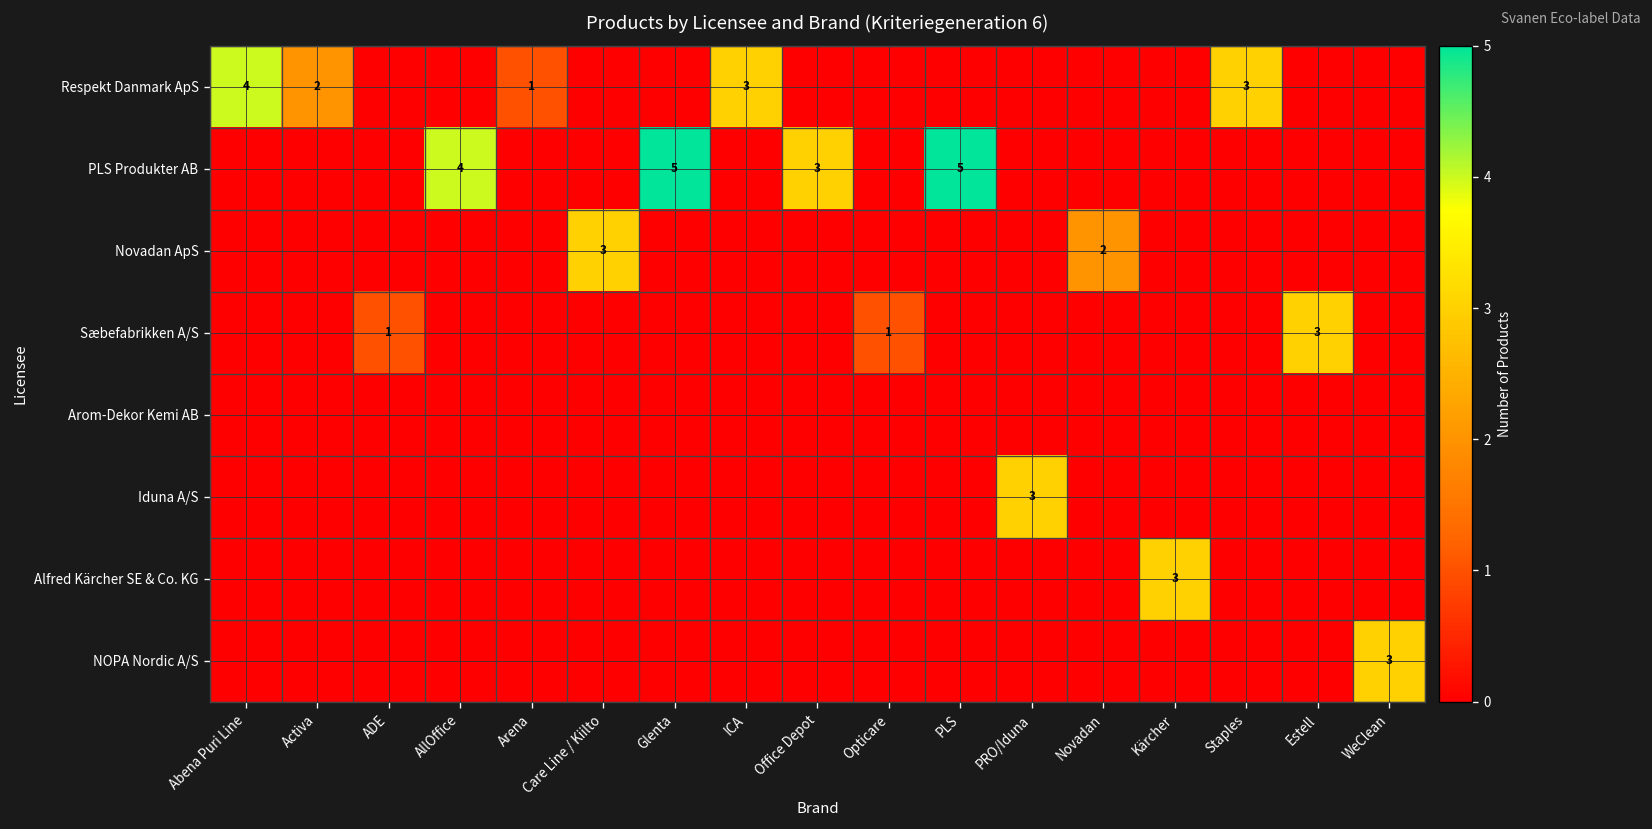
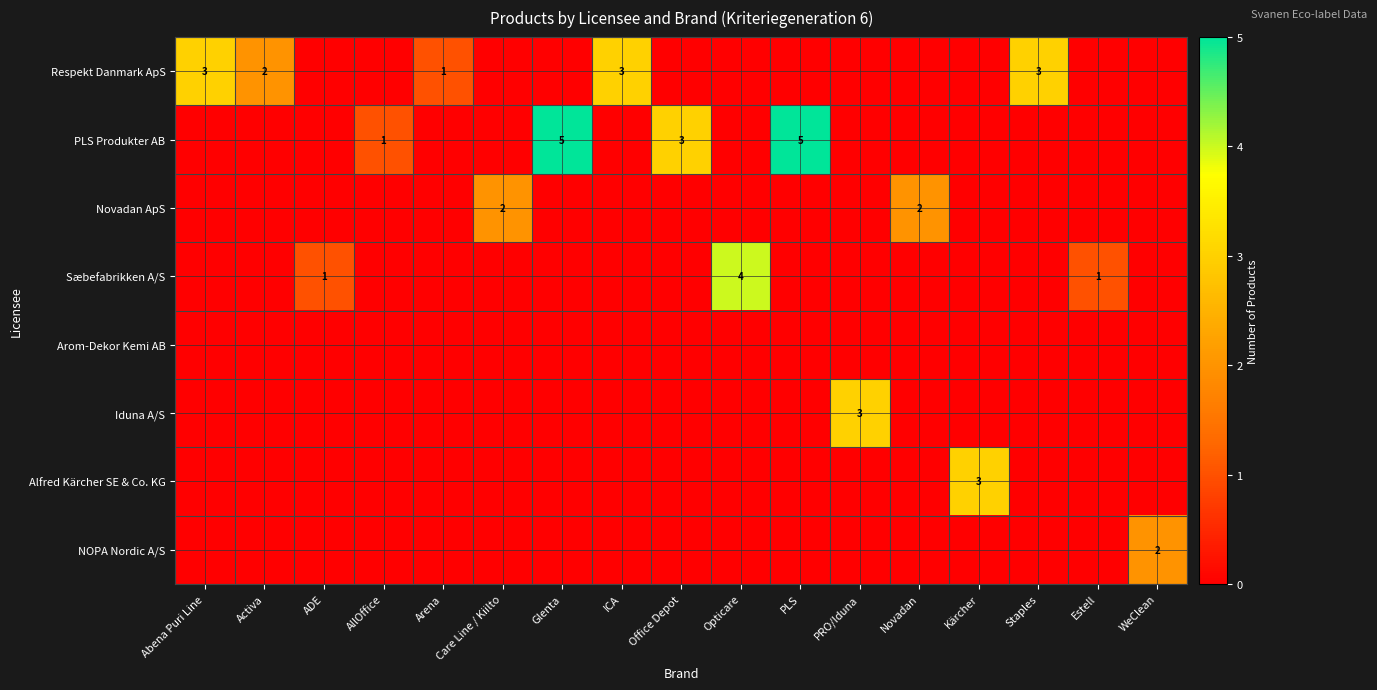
Respekt Danmark ApS, Abena Puri Line: 4 -> 3
PLS Produkter AB, AllOffice: 4 -> 1
Novadan ApS, Care Line / Kiilto: 3 -> 2
Sæbefabrikken A/S, Opticare: 1 -> 4
Sæbefabrikken A/S, Estell: 3 -> 1
NOPA Nordic A/S, WeClean: 3 -> 2
